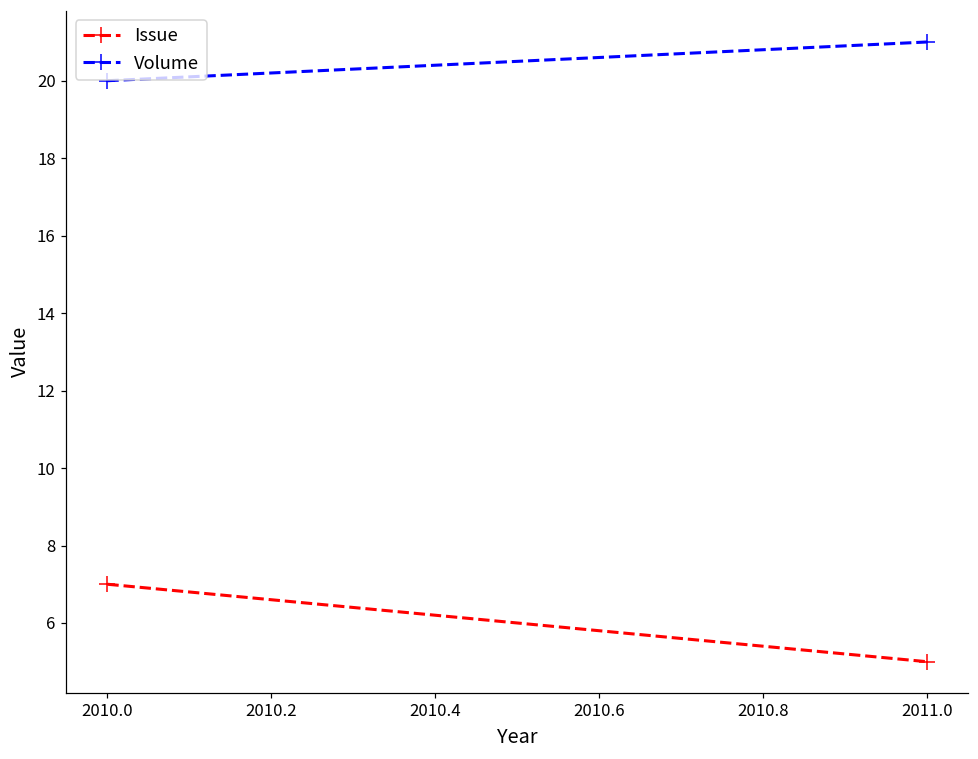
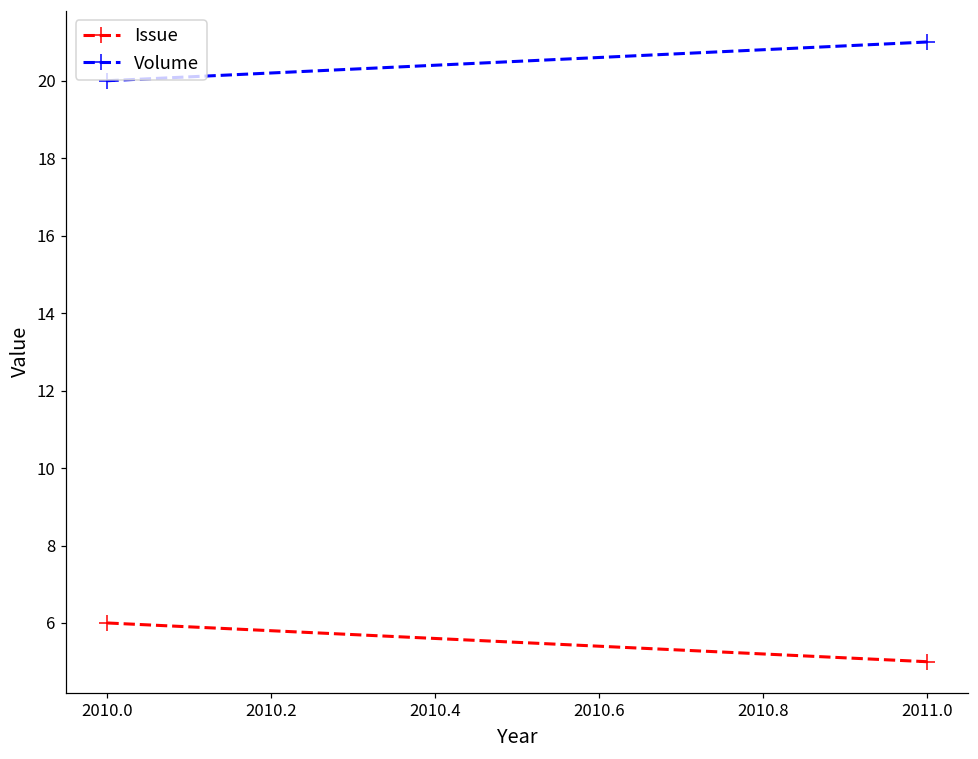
Issue, 2010.0: 7 -> 6
